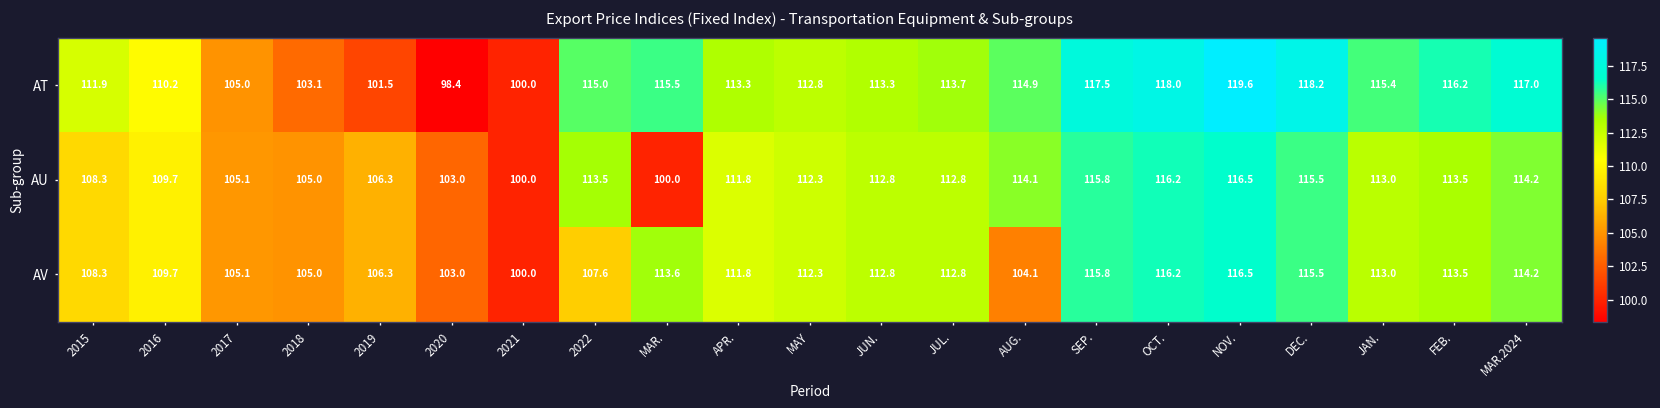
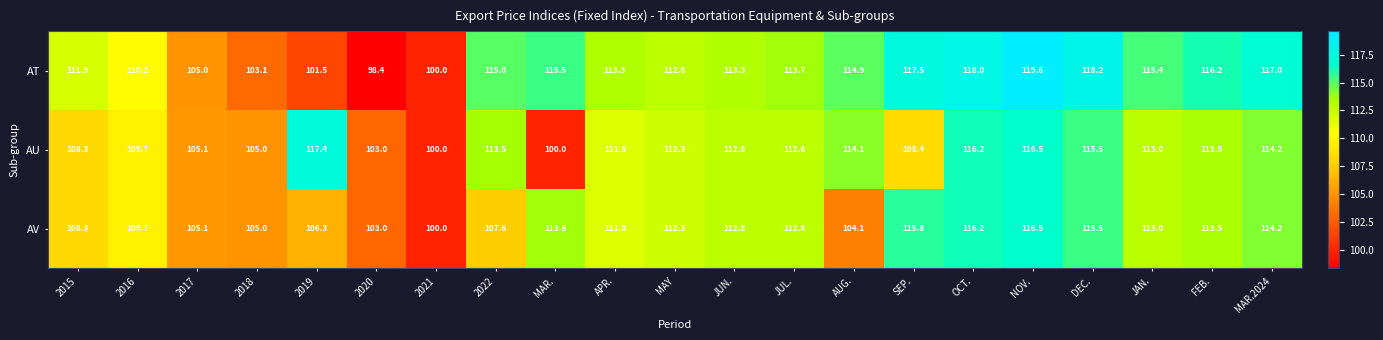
AU, 2019: 106.3 -> 117.4
AU, SEP.: 115.8 -> 108.4
